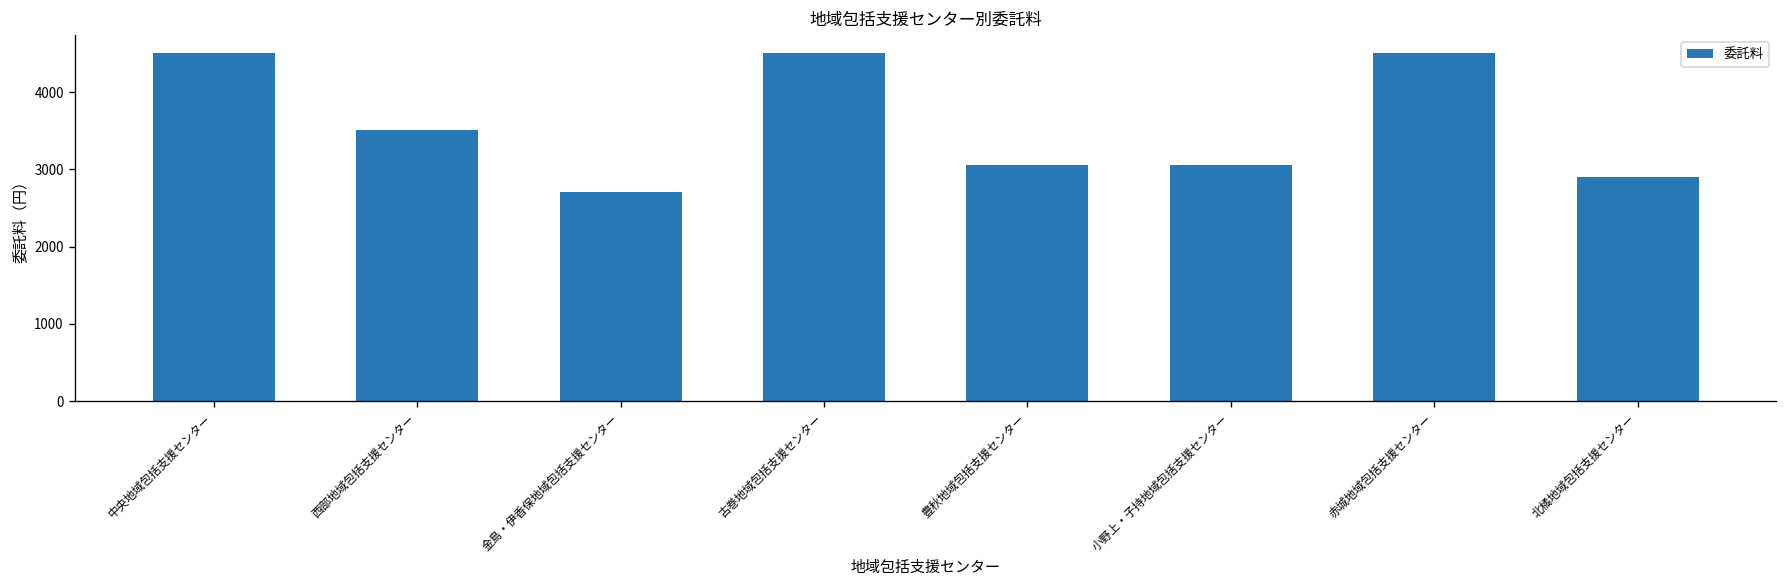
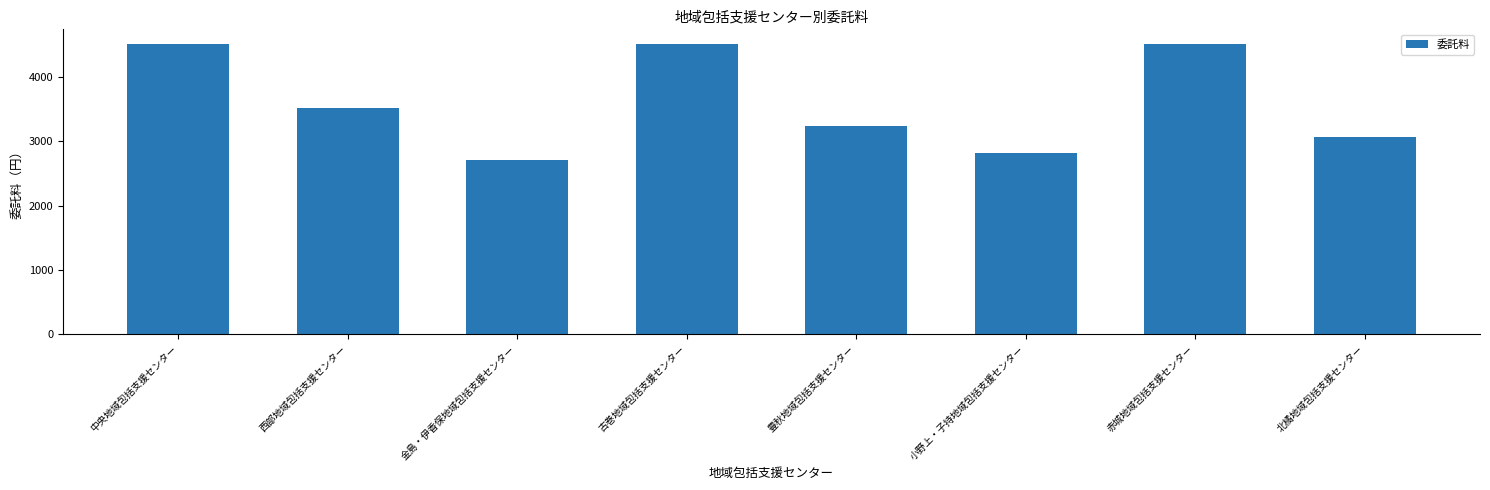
豊秋地域包括支援センター: 3100 -> 3200
小野上・子持地域包括支援センター: 3100 -> 2800
北橘地域包括支援センター: 2900 -> 3100
